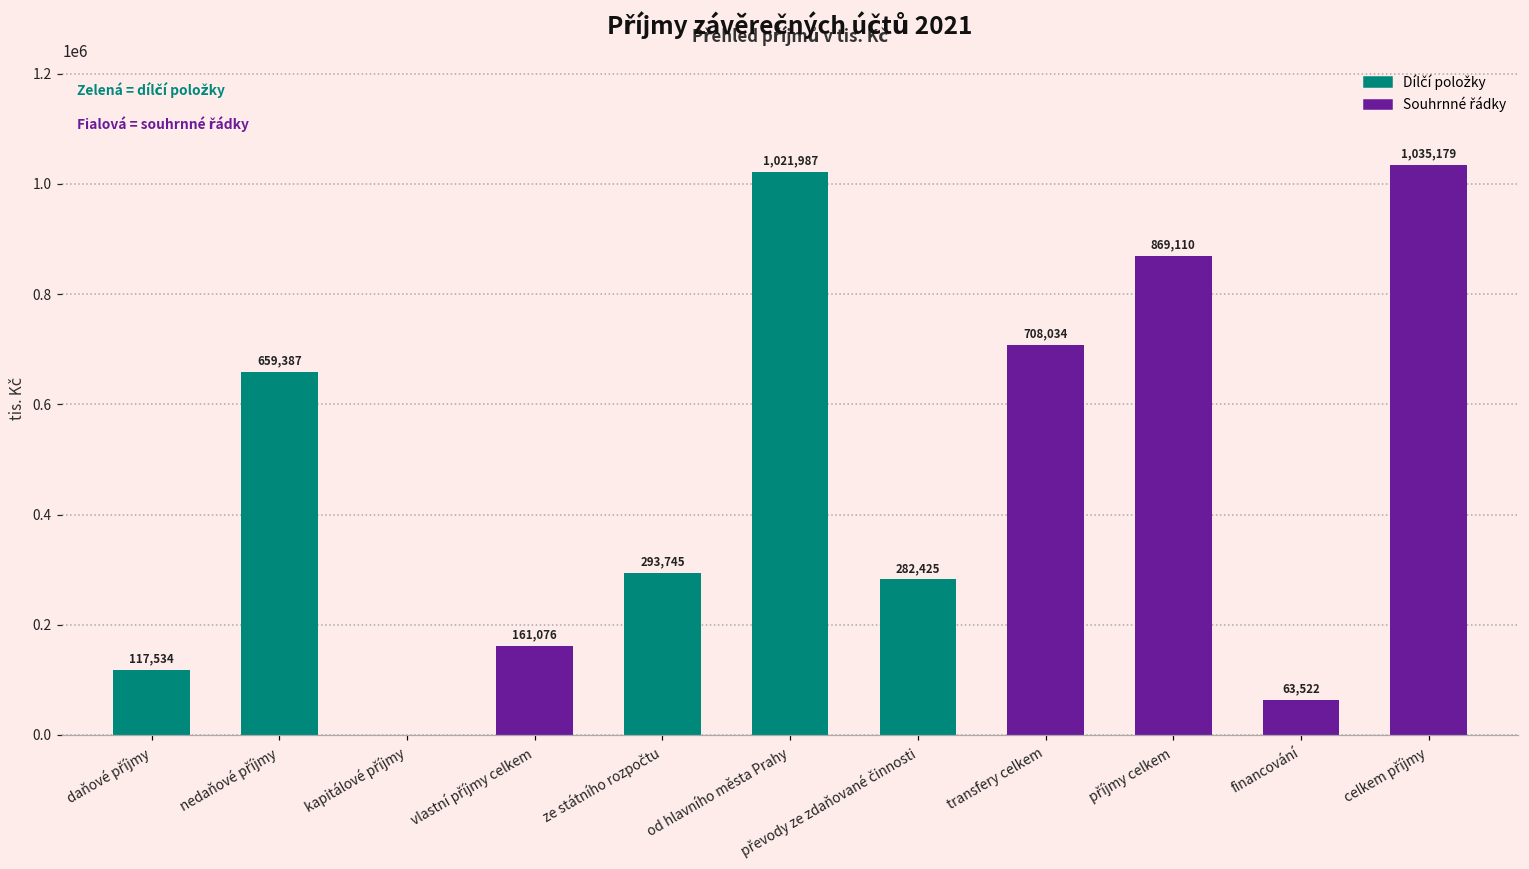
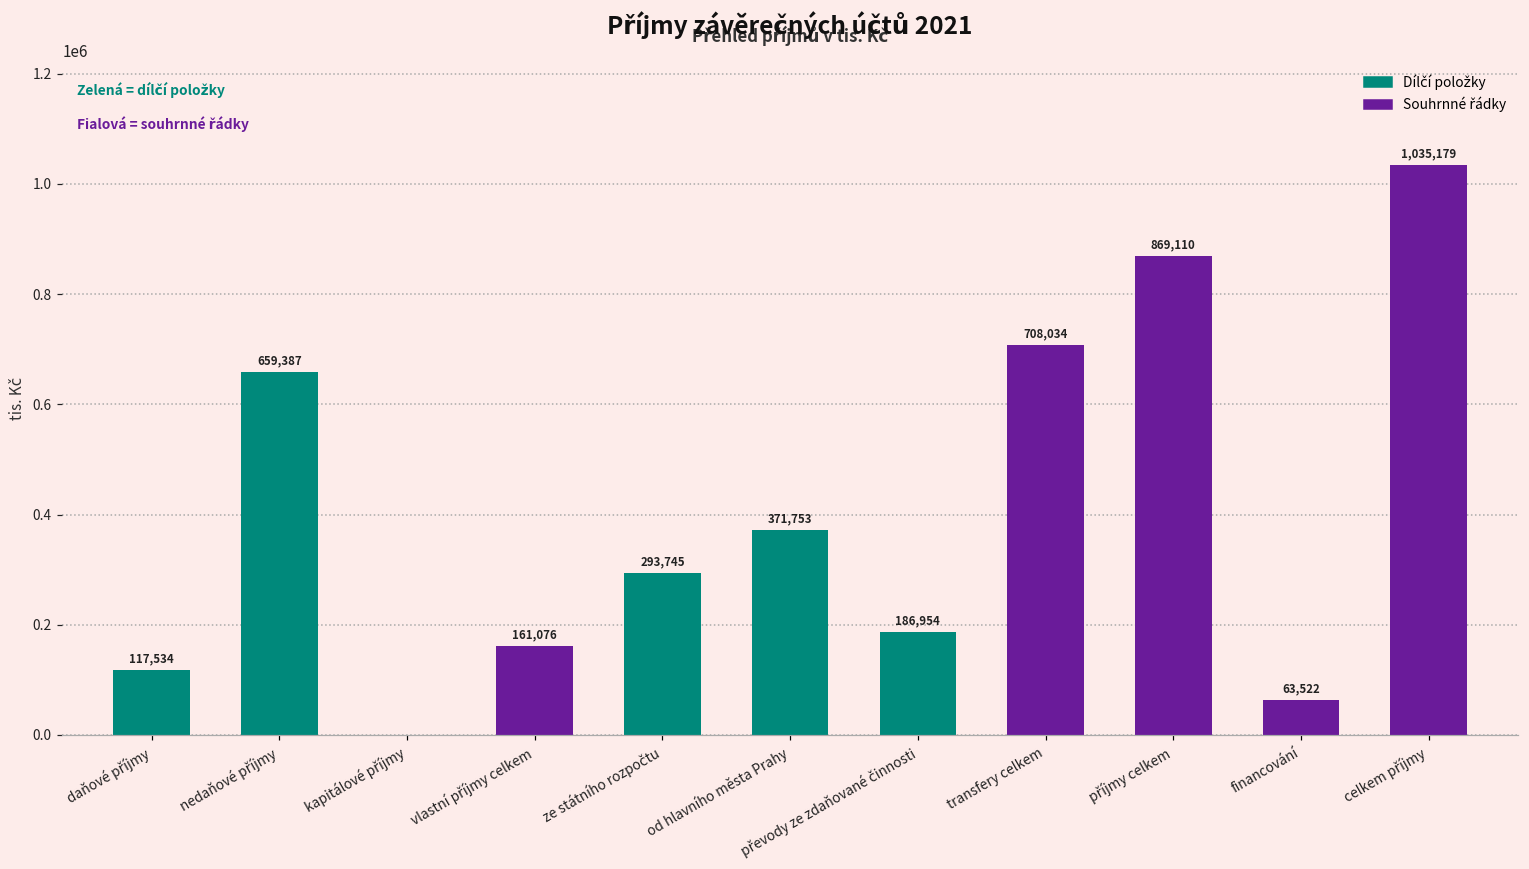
od hlavního města Prahy: 1,021,987 -> 371,753
převody ze zdaňované činnosti: 282,425 -> 186,954
